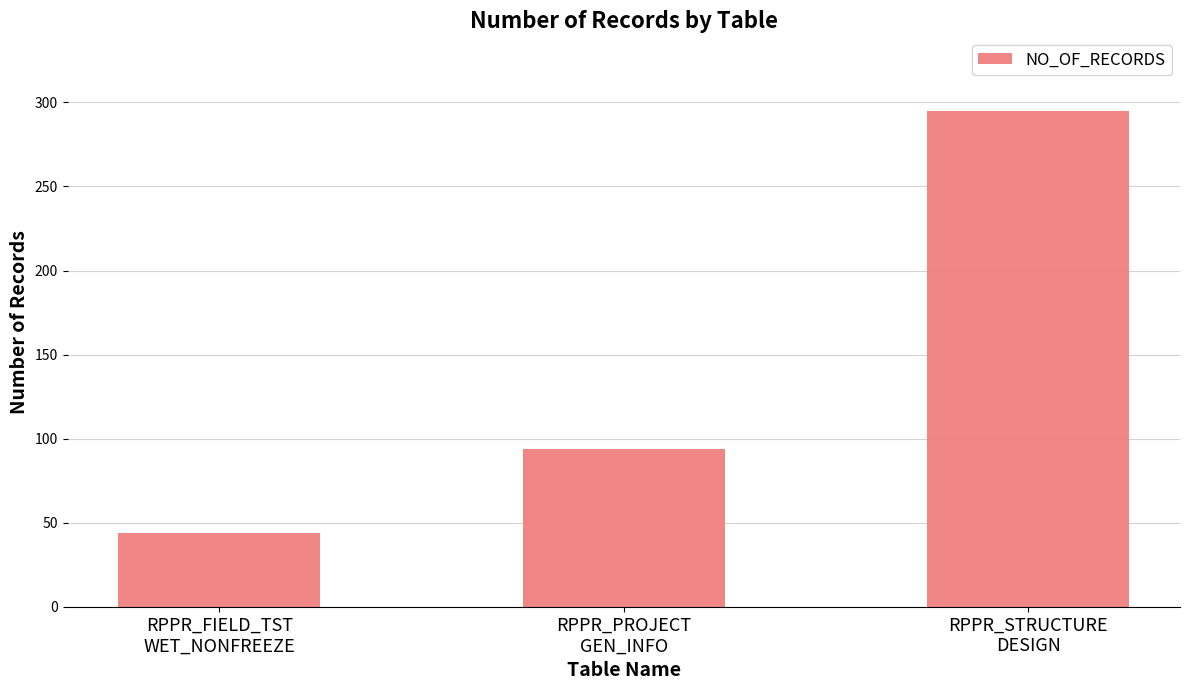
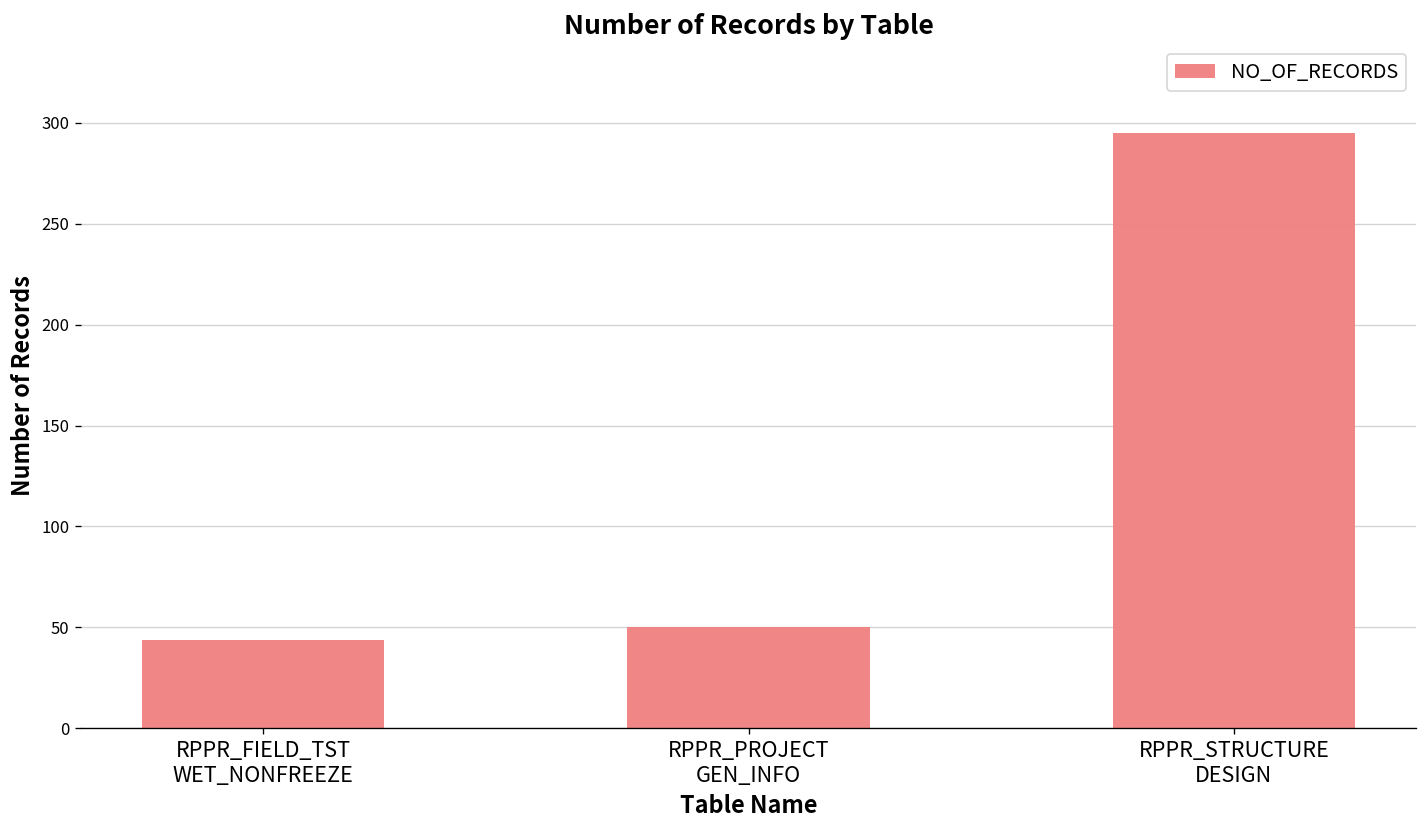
RPPR_PROJECT GEN_INFO: 94 -> 50
